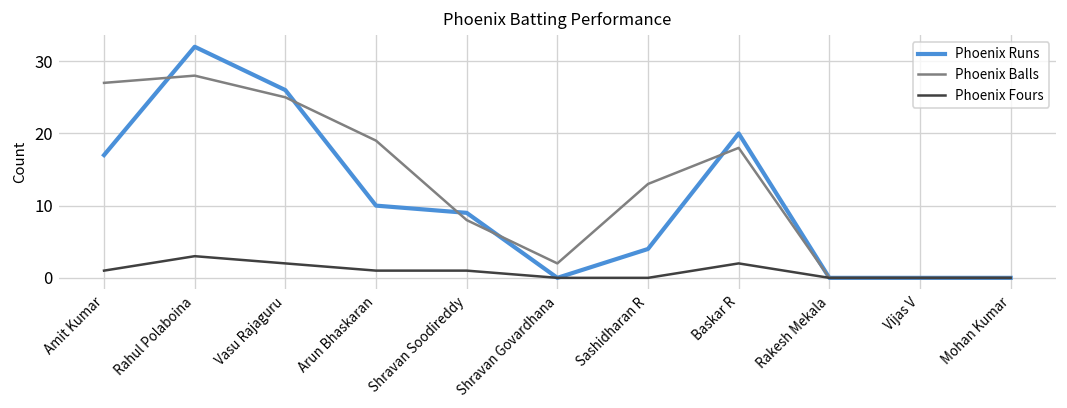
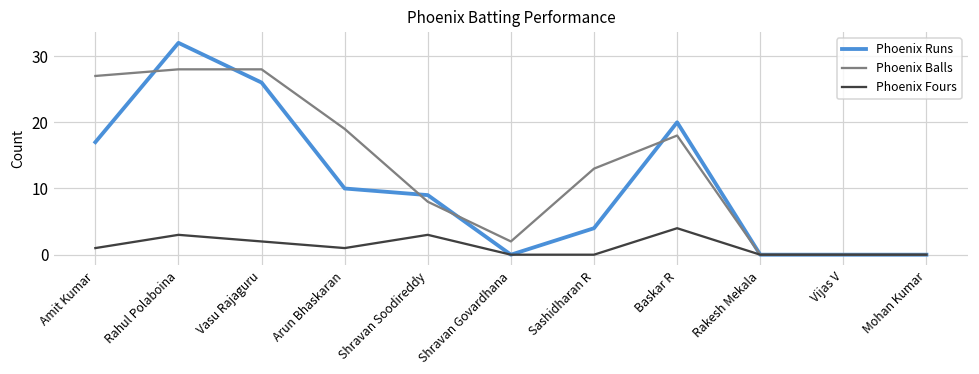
Phoenix Balls, Vasu Rajaguru: 25 -> 28
Phoenix Fours, Shravan Soodireddy: 1 -> 3
Phoenix Fours, Baskar R: 2 -> 4
